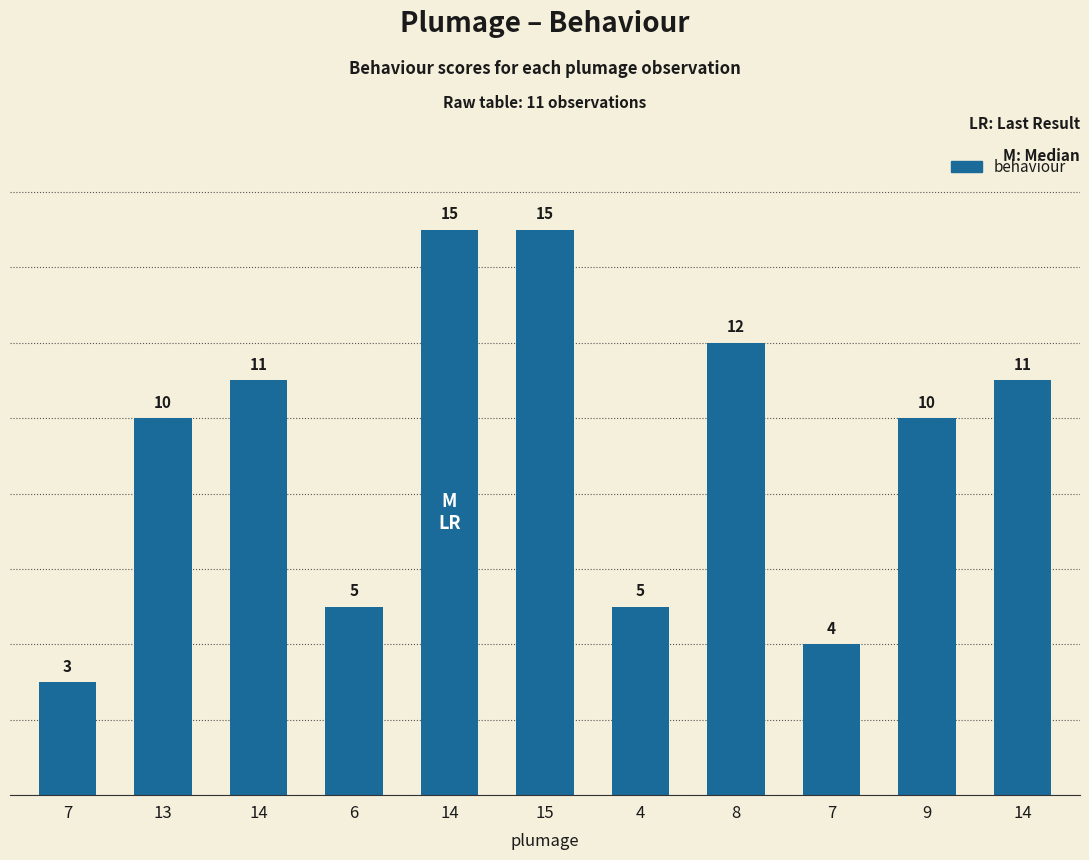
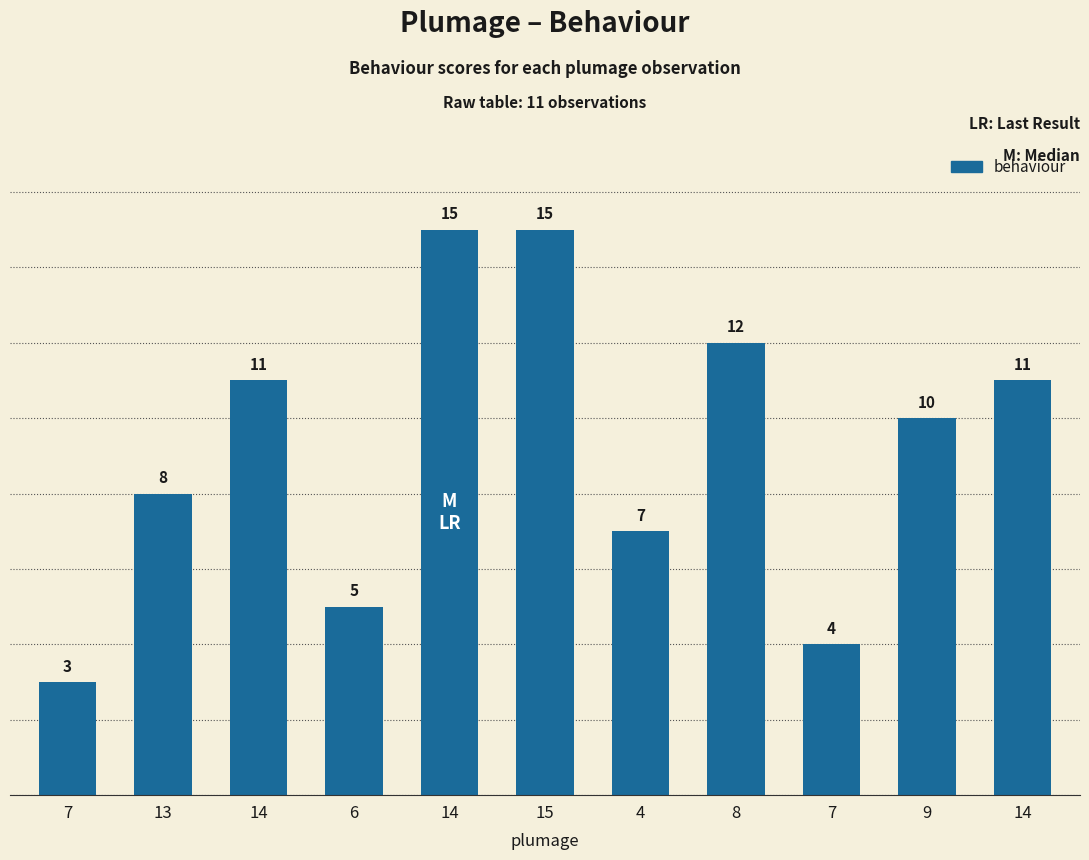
13: 10 -> 8
4: 5 -> 7
